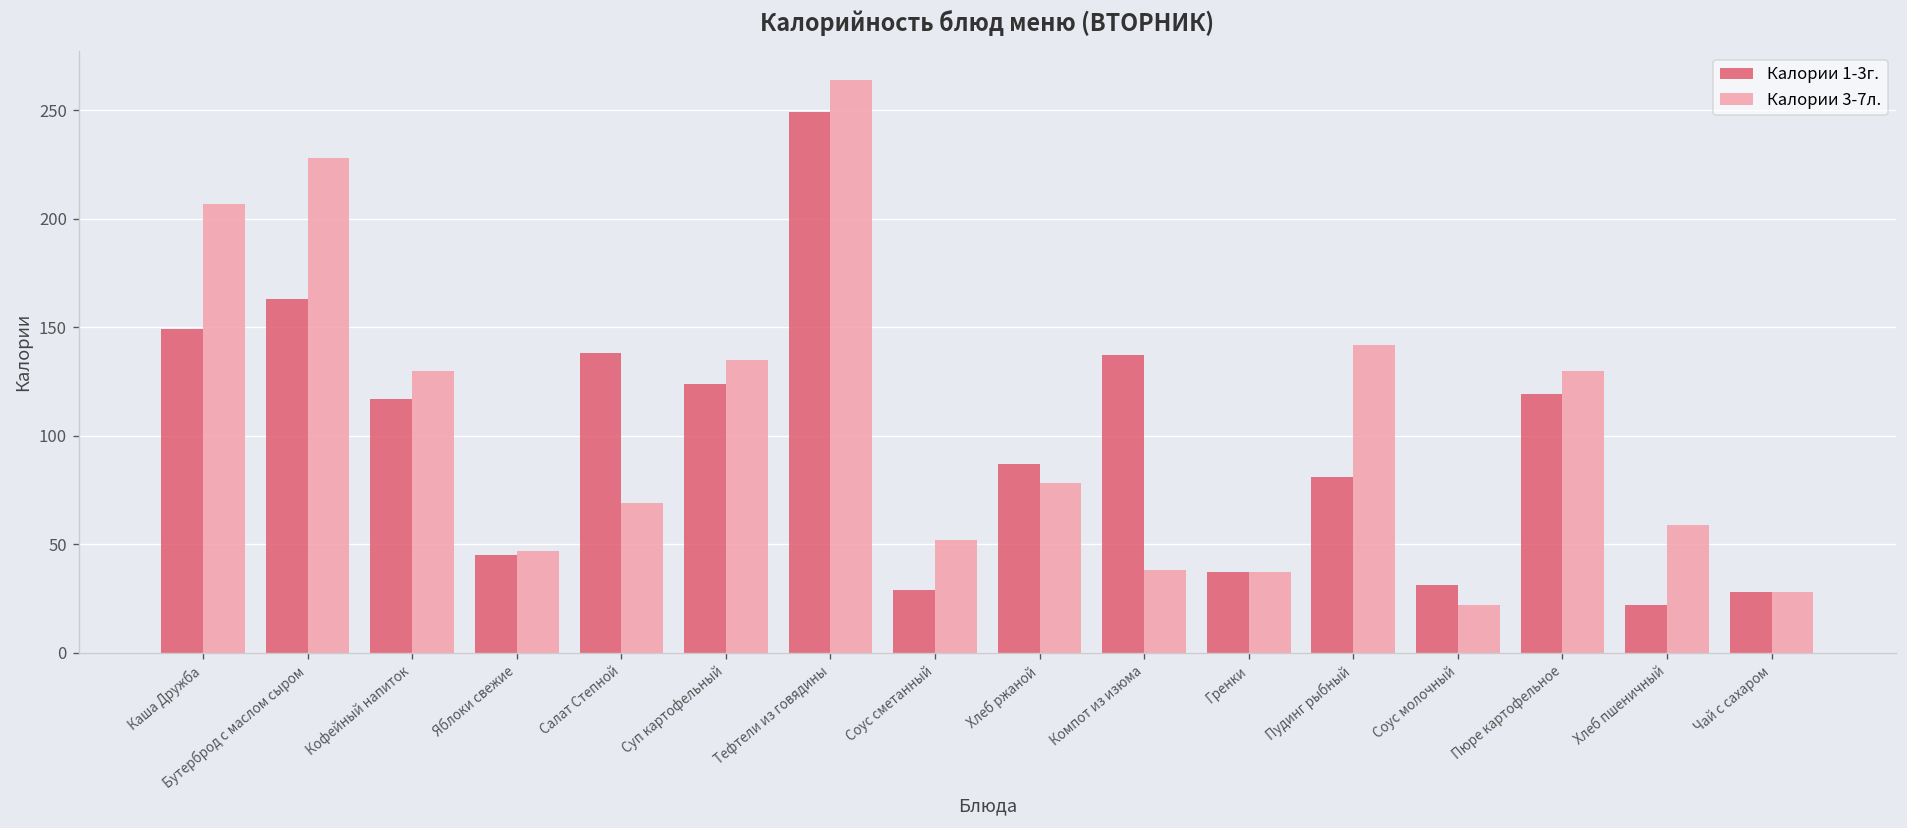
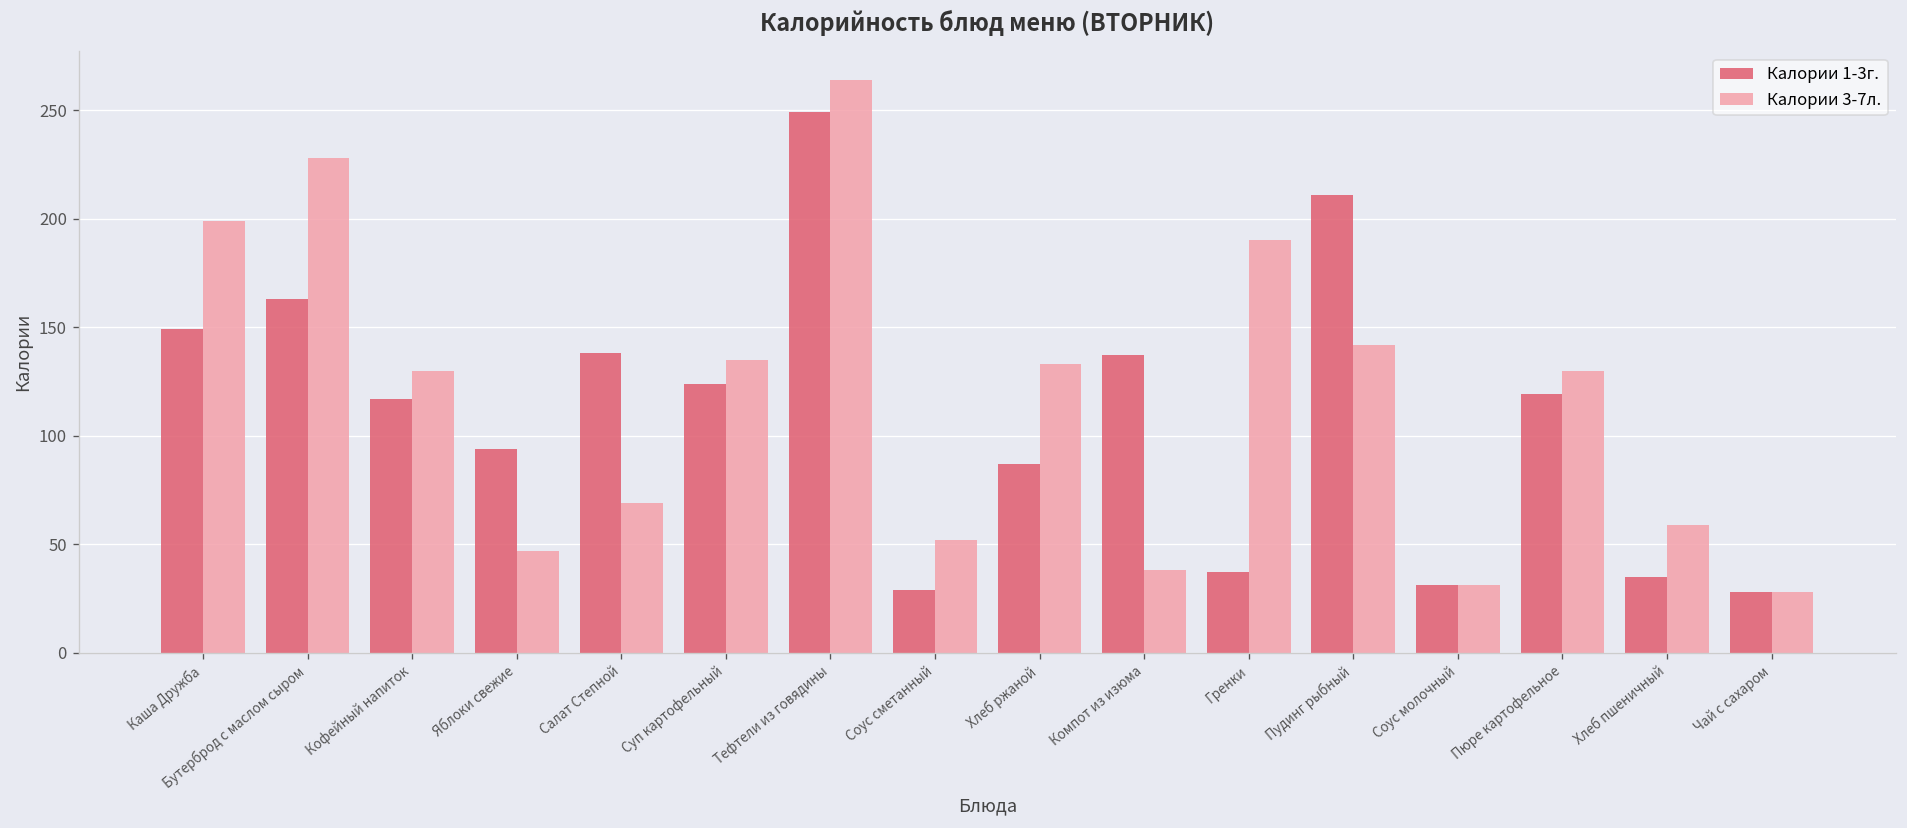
Калории 3-7л., Каша Дружба: 207 -> 199
Калории 1-3г., Яблоки свежие: 45 -> 94
Калории 3-7л., Хлеб ржаной: 78 -> 133
Калории 3-7л., Гренки: 37 -> 190
Калории 1-3г., Пудинг рыбный: 81 -> 211
Калории 3-7л., Соус молочный: 22 -> 31
Калории 1-3г., Хлеб пшеничный: 22 -> 35
